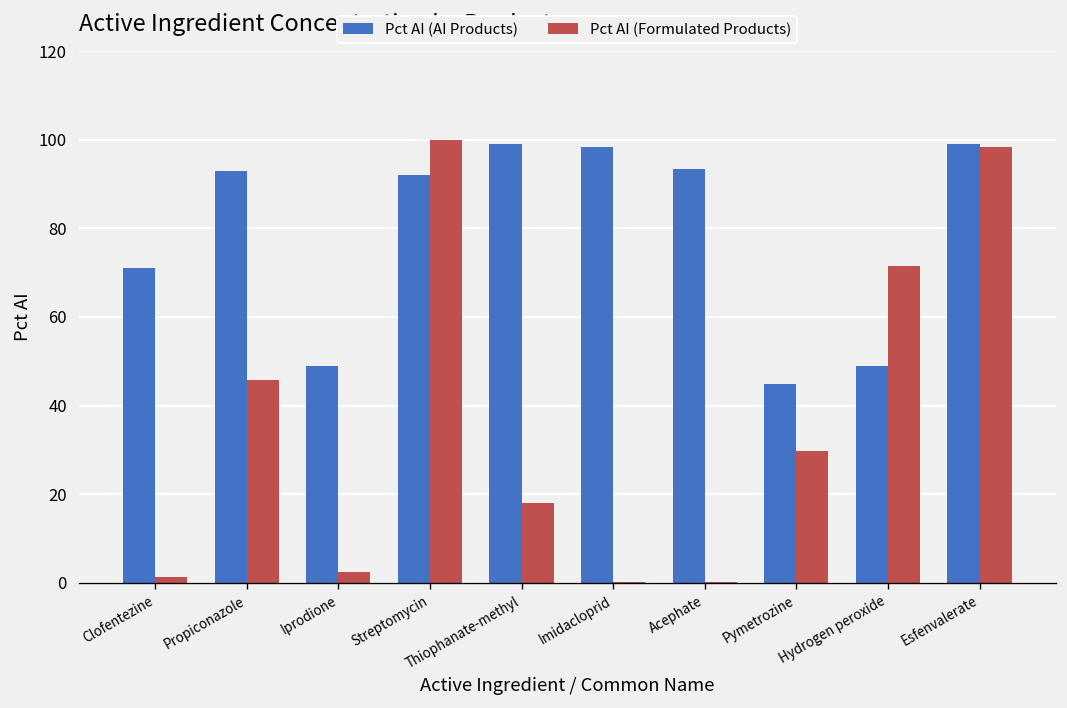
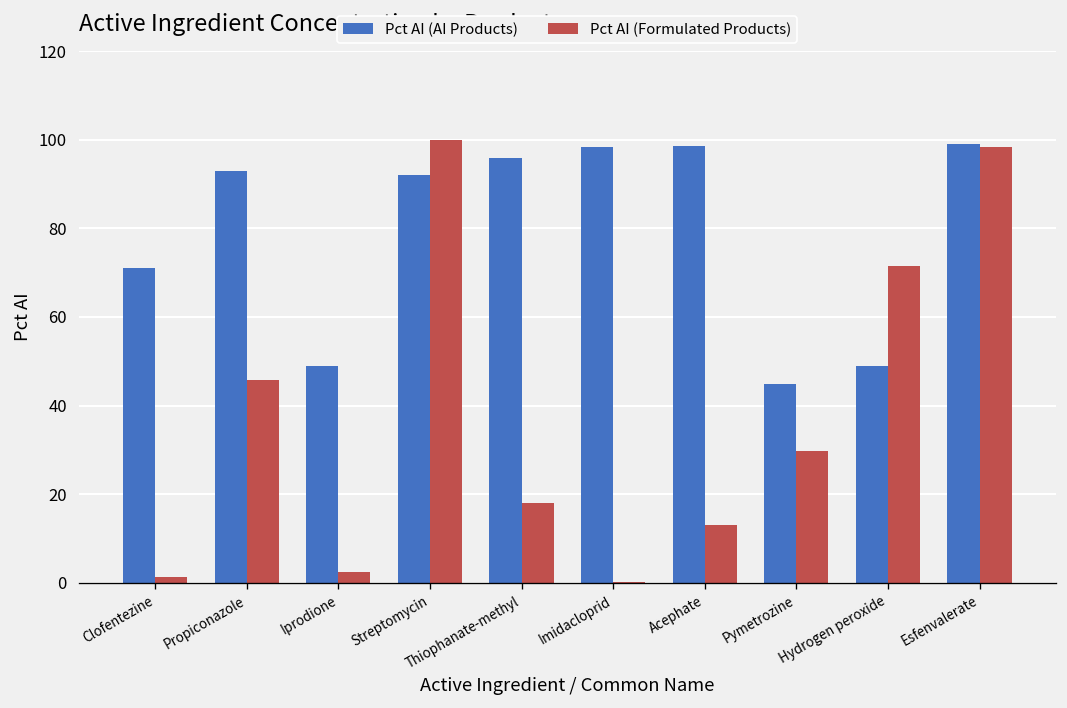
Pct AI (AI Products), Thiophanate-methyl: 99 -> 96
Pct AI (AI Products), Acephate: 93 -> 99
Pct AI (Formulated Products), Acephate: 0 -> 13
